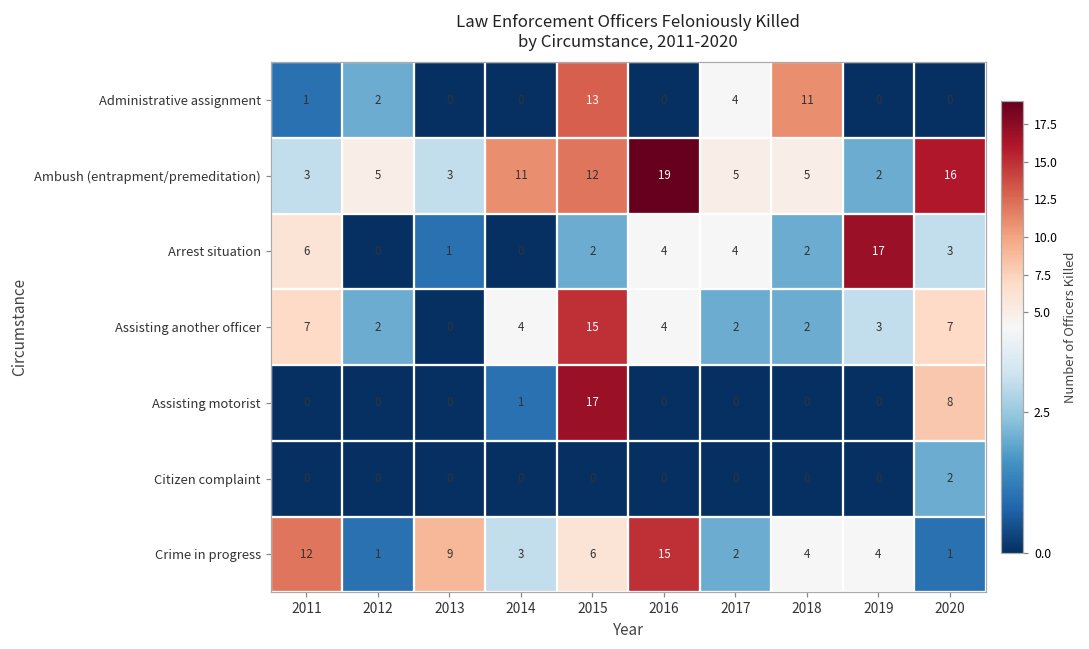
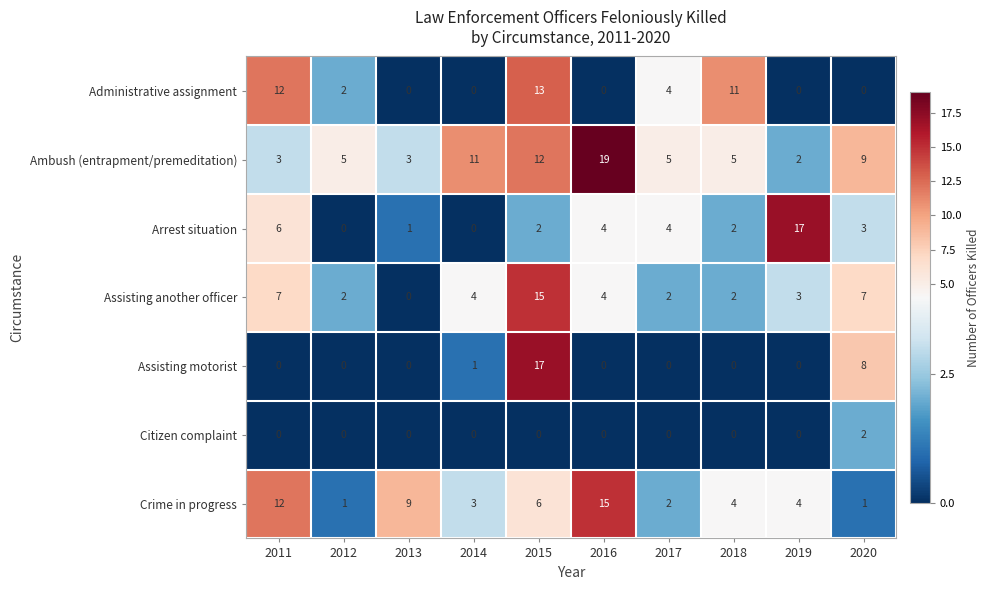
Administrative assignment, 2011: 1 -> 12
Ambush (entrapment/premeditation), 2020: 16 -> 9
